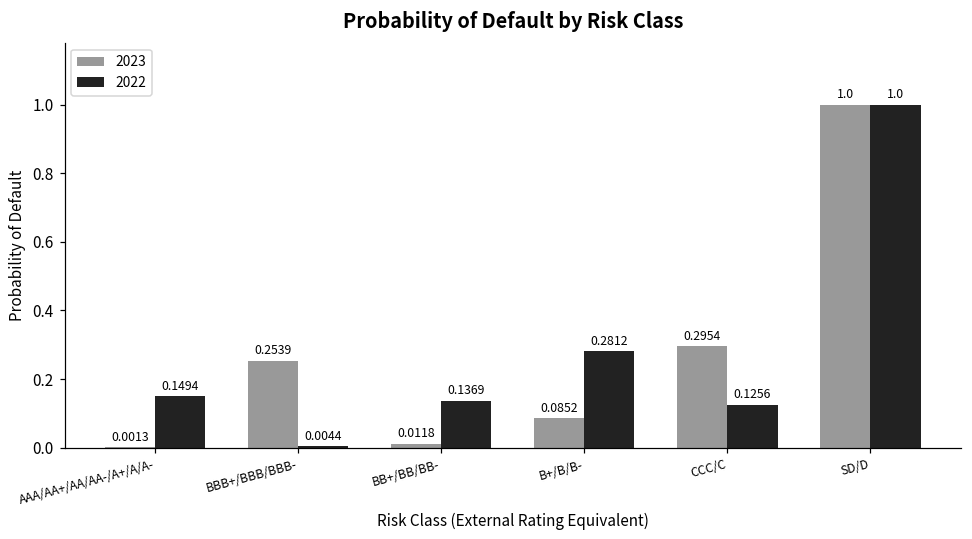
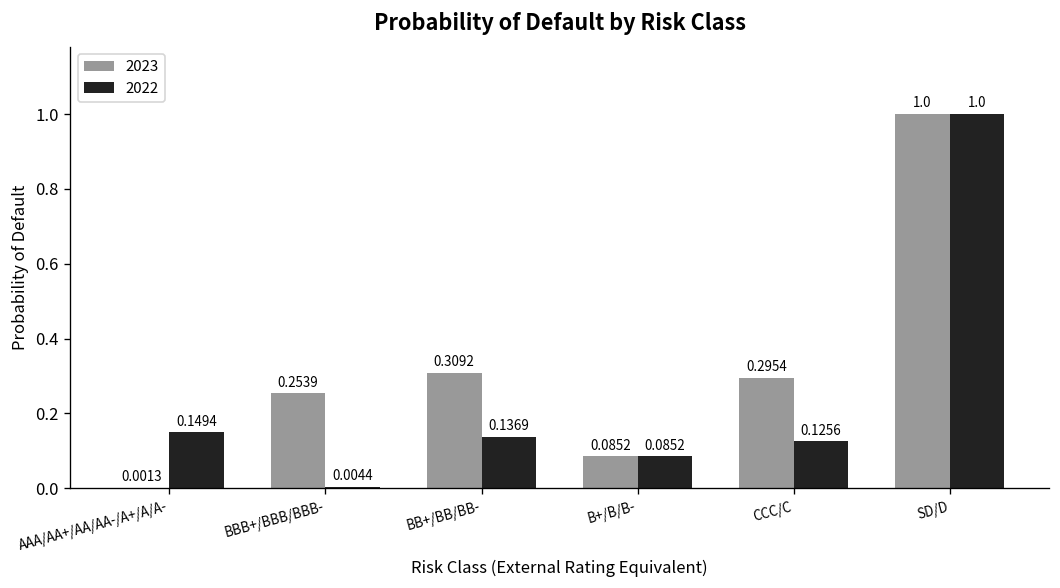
2023, BB+/BB/BB-: 0.0118 -> 0.3092
2022, B+/B/B-: 0.2812 -> 0.0852
